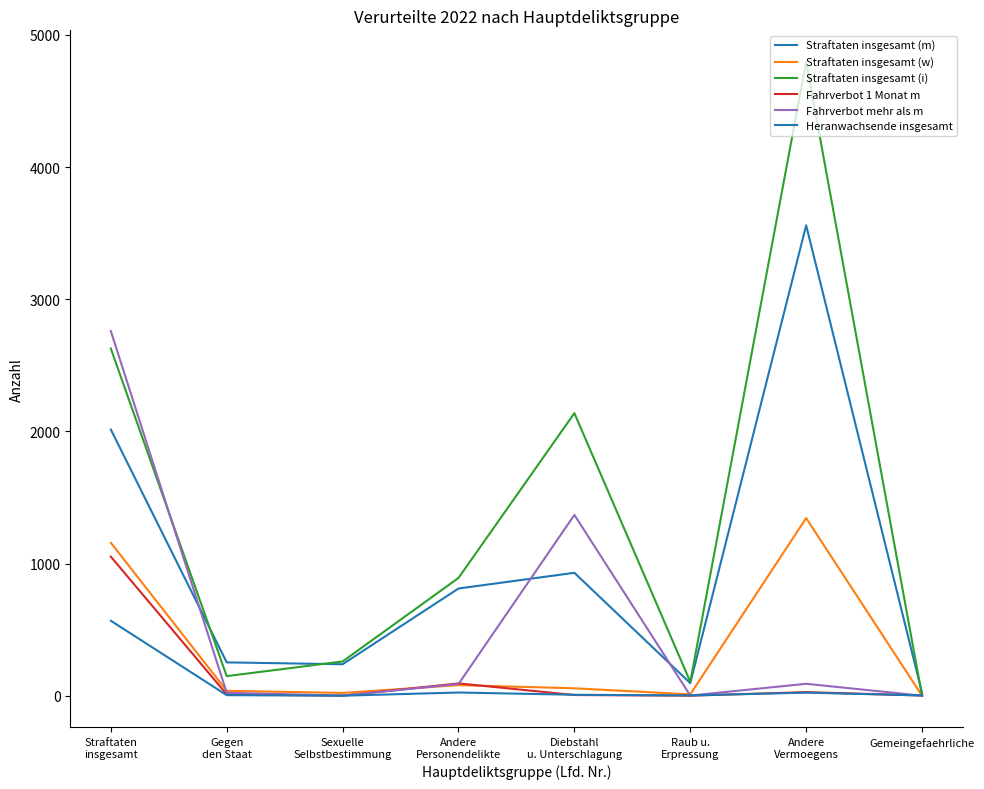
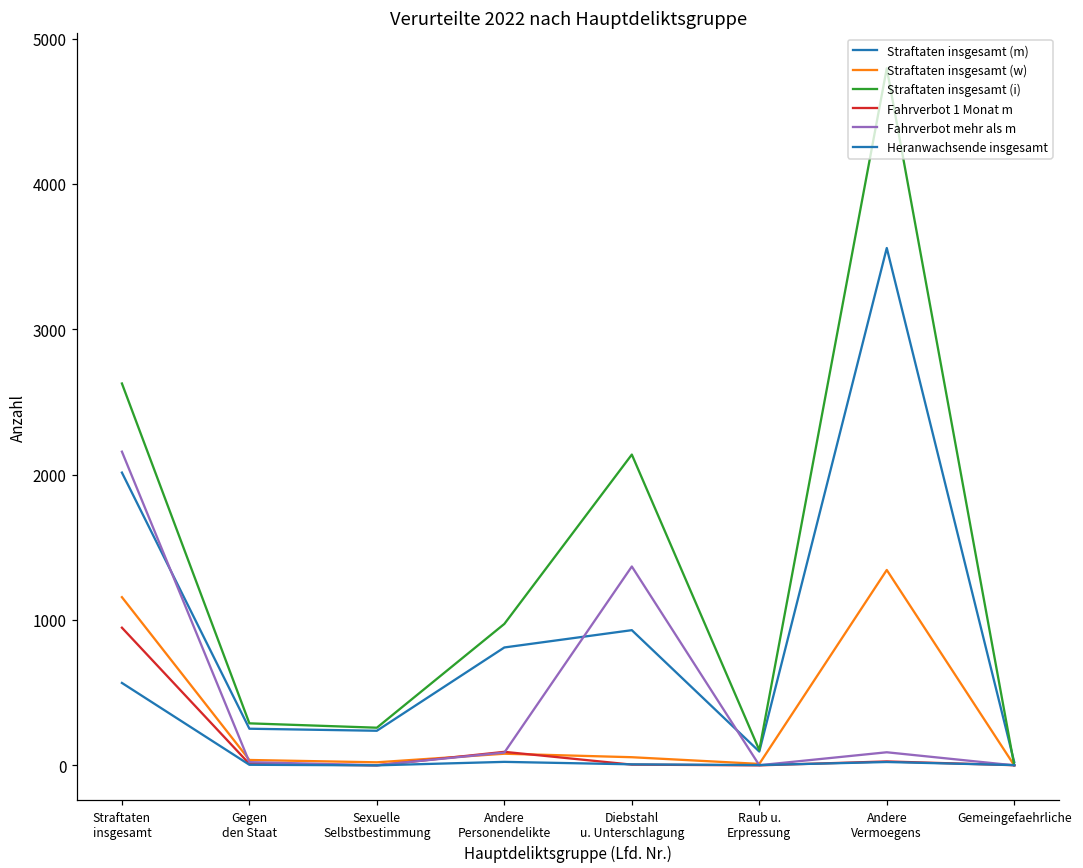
Fahrverbot 1 Monat m, Straftaten insgesamt: 1050 -> 950
Fahrverbot mehr als m, Straftaten insgesamt: 2760 -> 2160
Straftaten insgesamt (i), Gegen den Staat: 150 -> 290
Straftaten insgesamt (i), Andere Personendelikte: 890 -> 970
